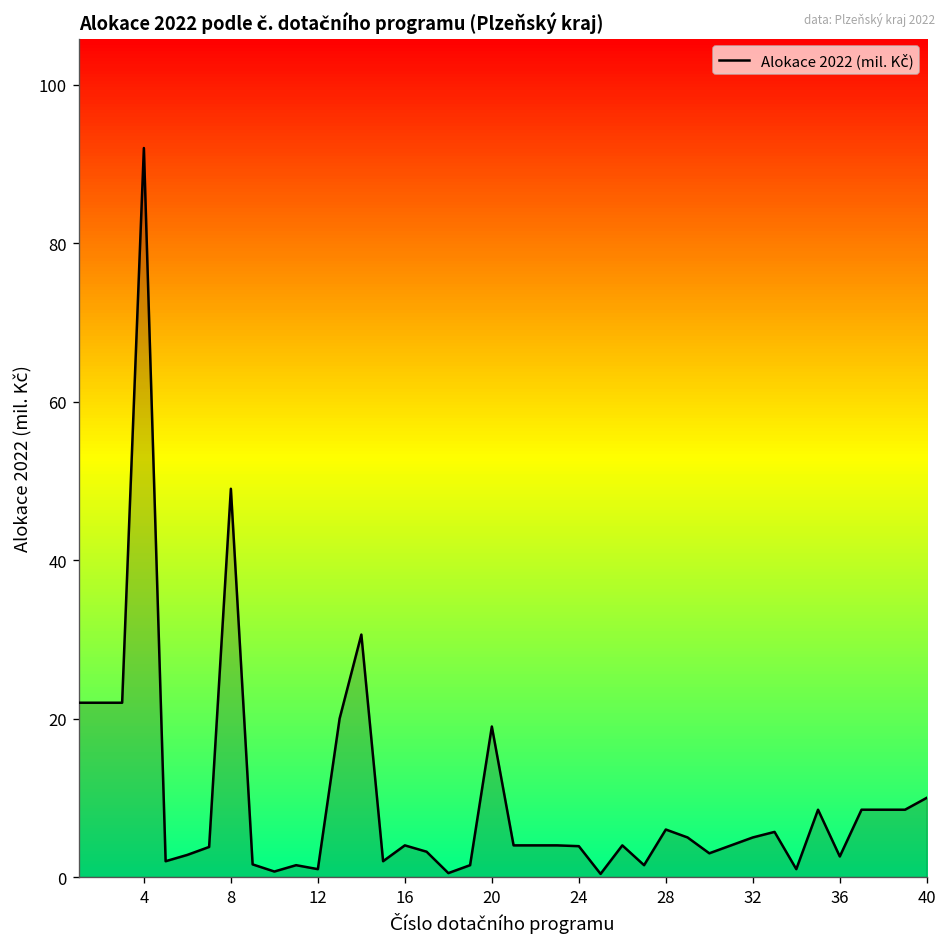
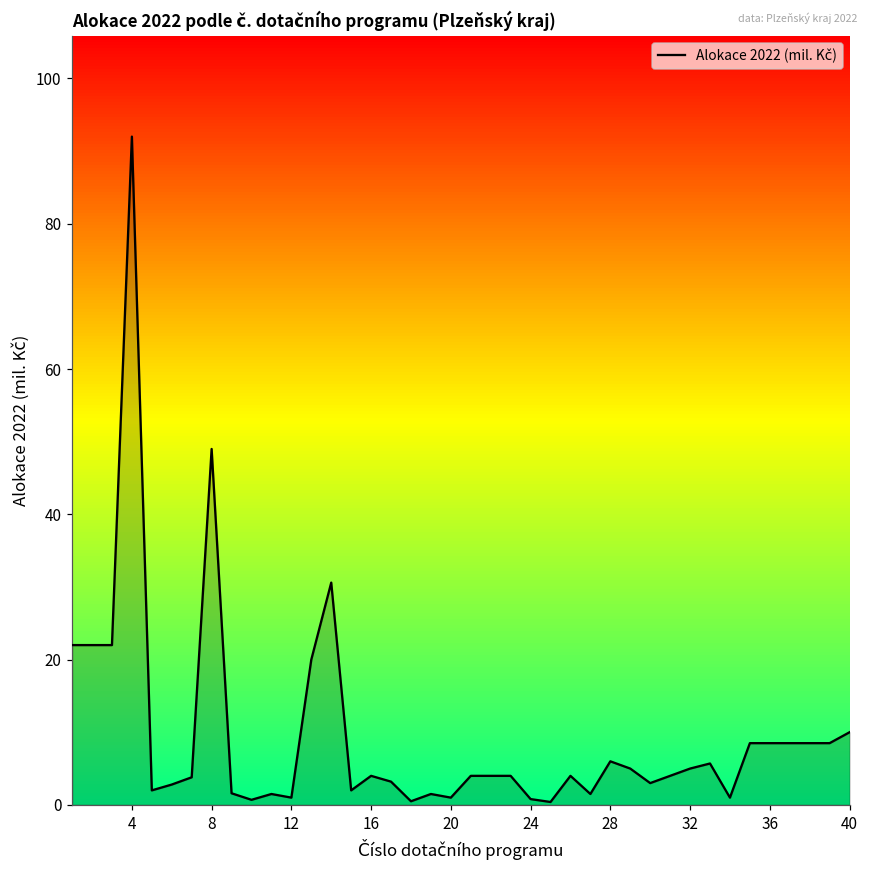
20: 19 -> 1
24: 4 -> 1
36: 3 -> 9
